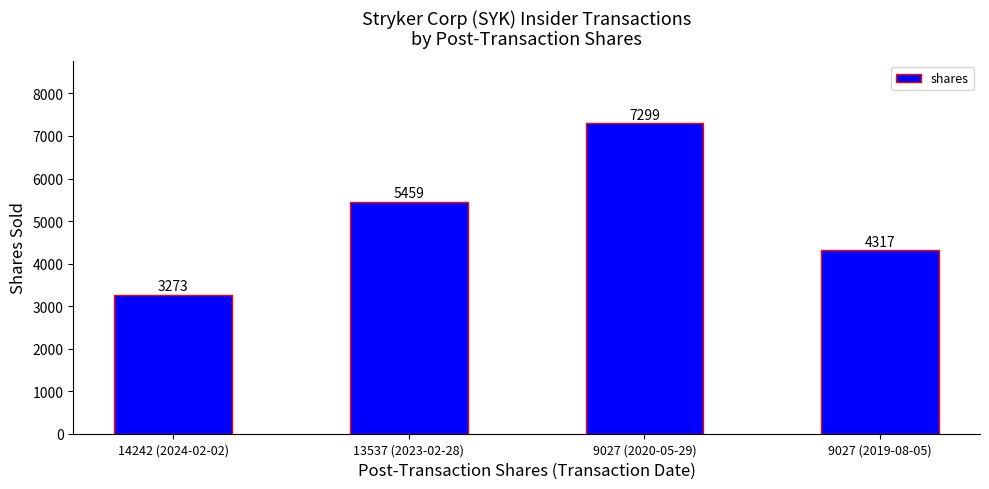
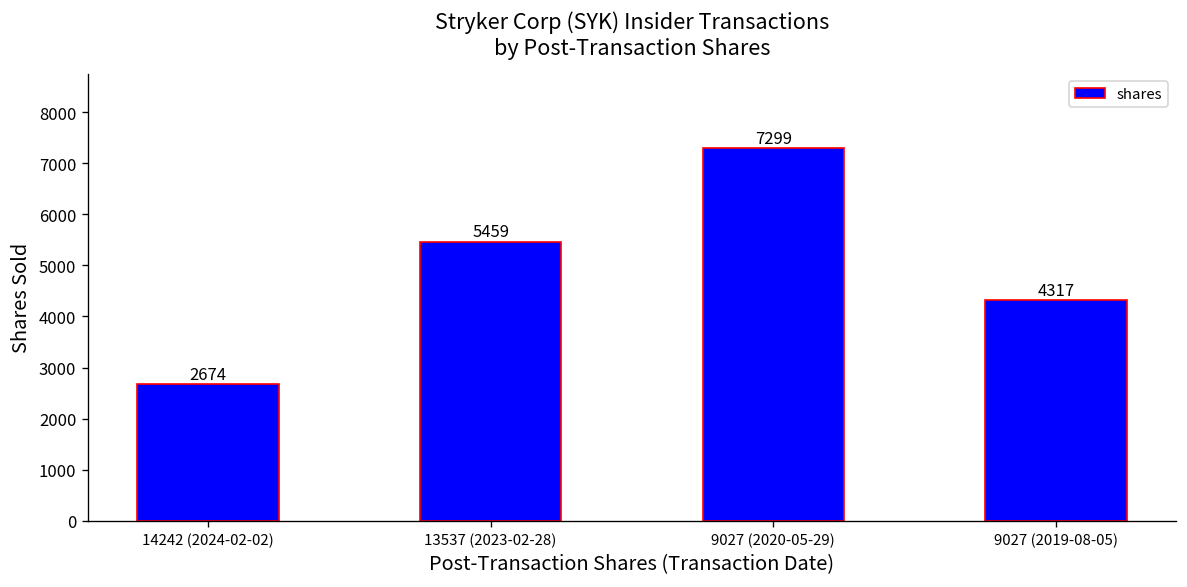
14242 (2024-02-02): 3273 -> 2674
